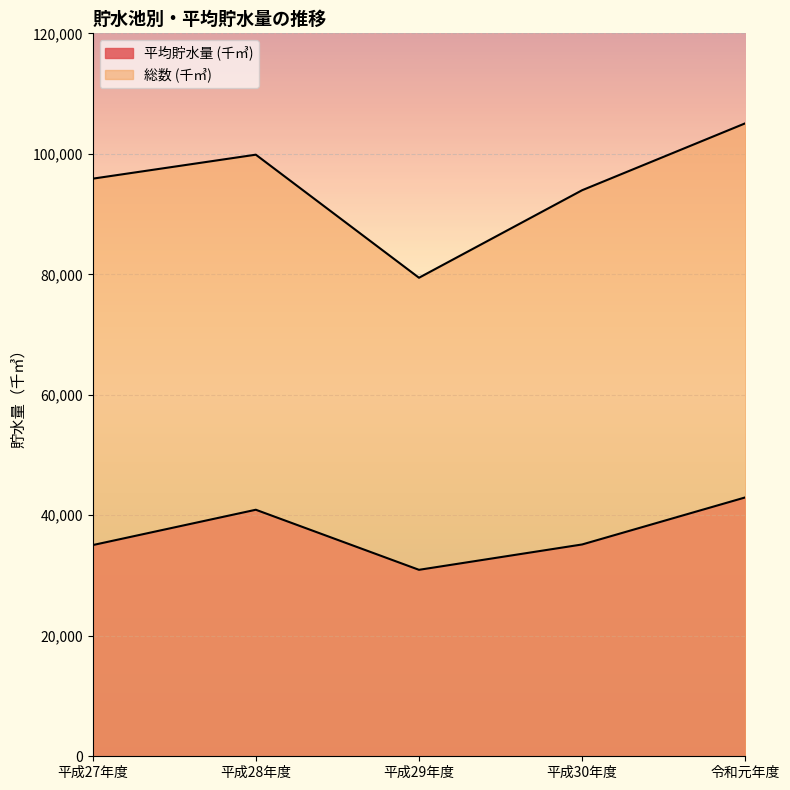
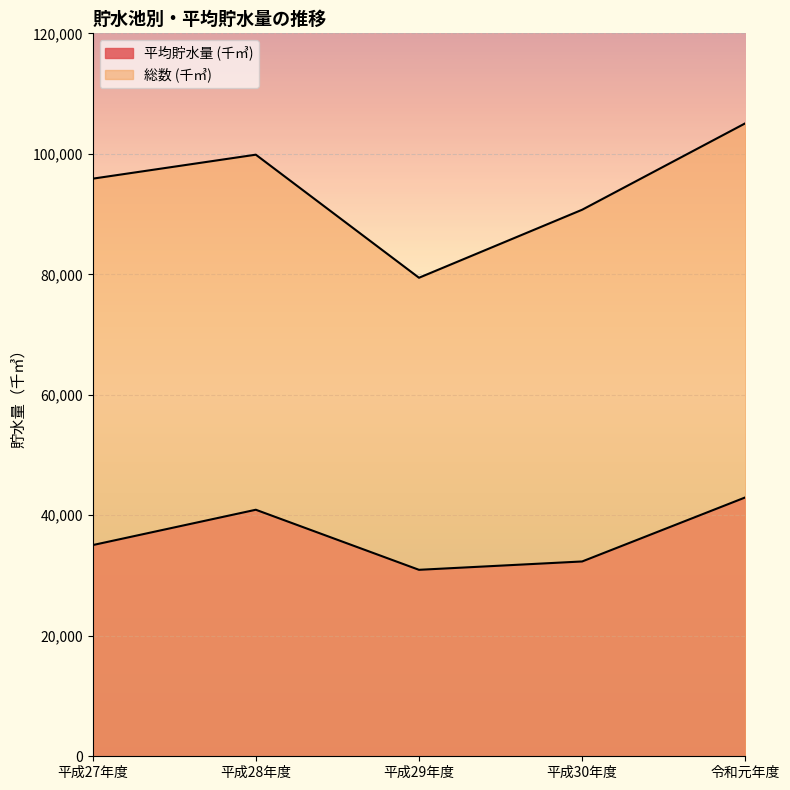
平均貯水量 (千㎥), 平成30年度: 35,000 -> 32,000
総数 (千㎥), 平成30年度: 94,000 -> 91,000
